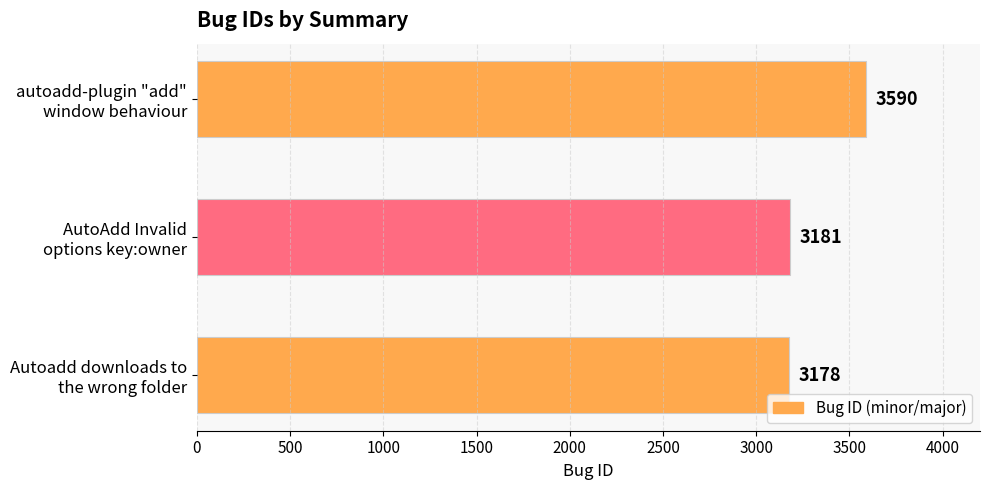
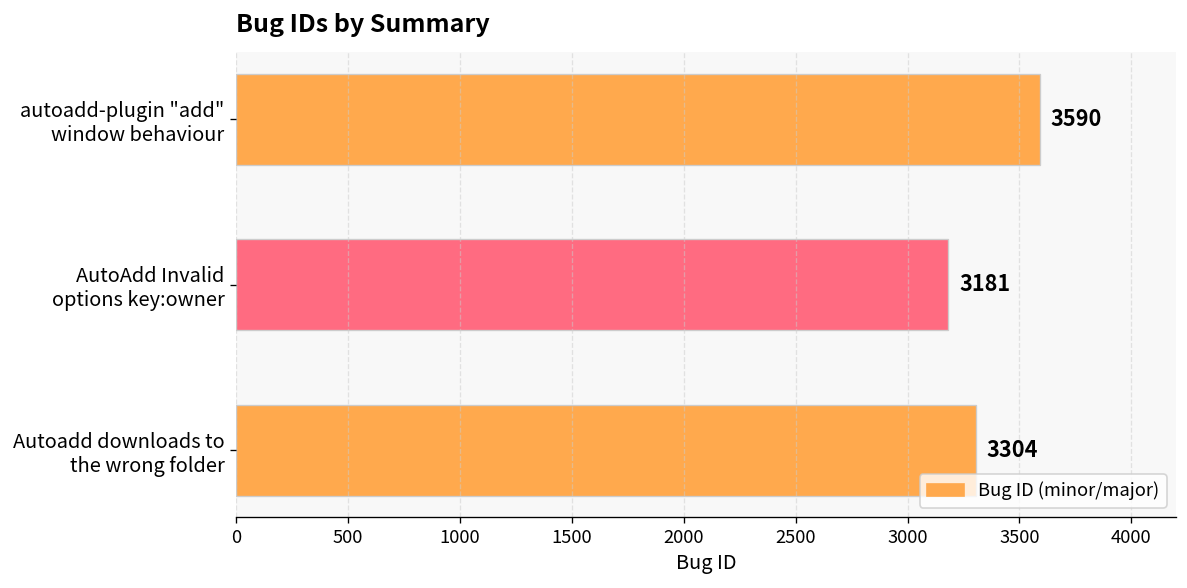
Autoadd downloads to the wrong folder: 3178 -> 3304
